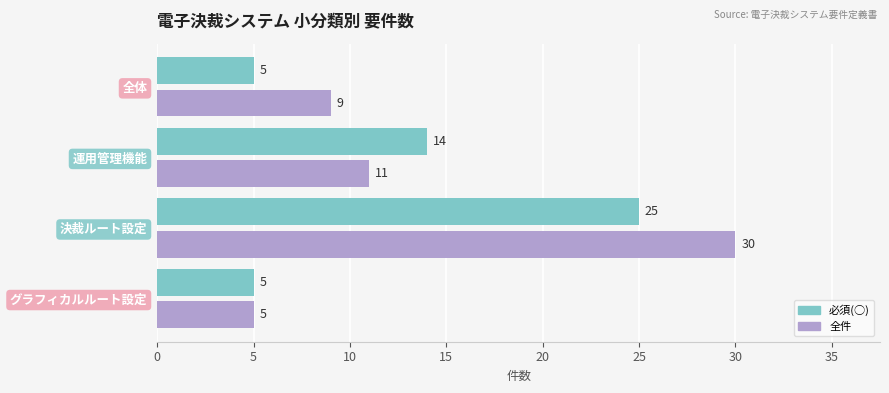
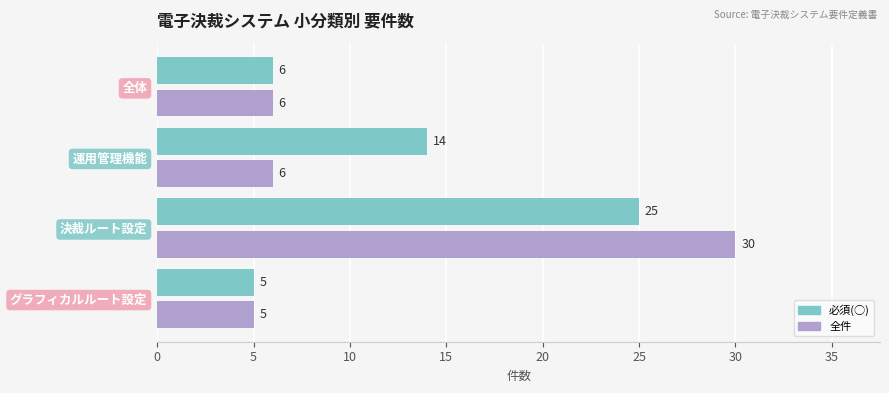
必須(○), 全体: 5 -> 6
全件, 全体: 9 -> 6
全件, 運用管理機能: 11 -> 6
